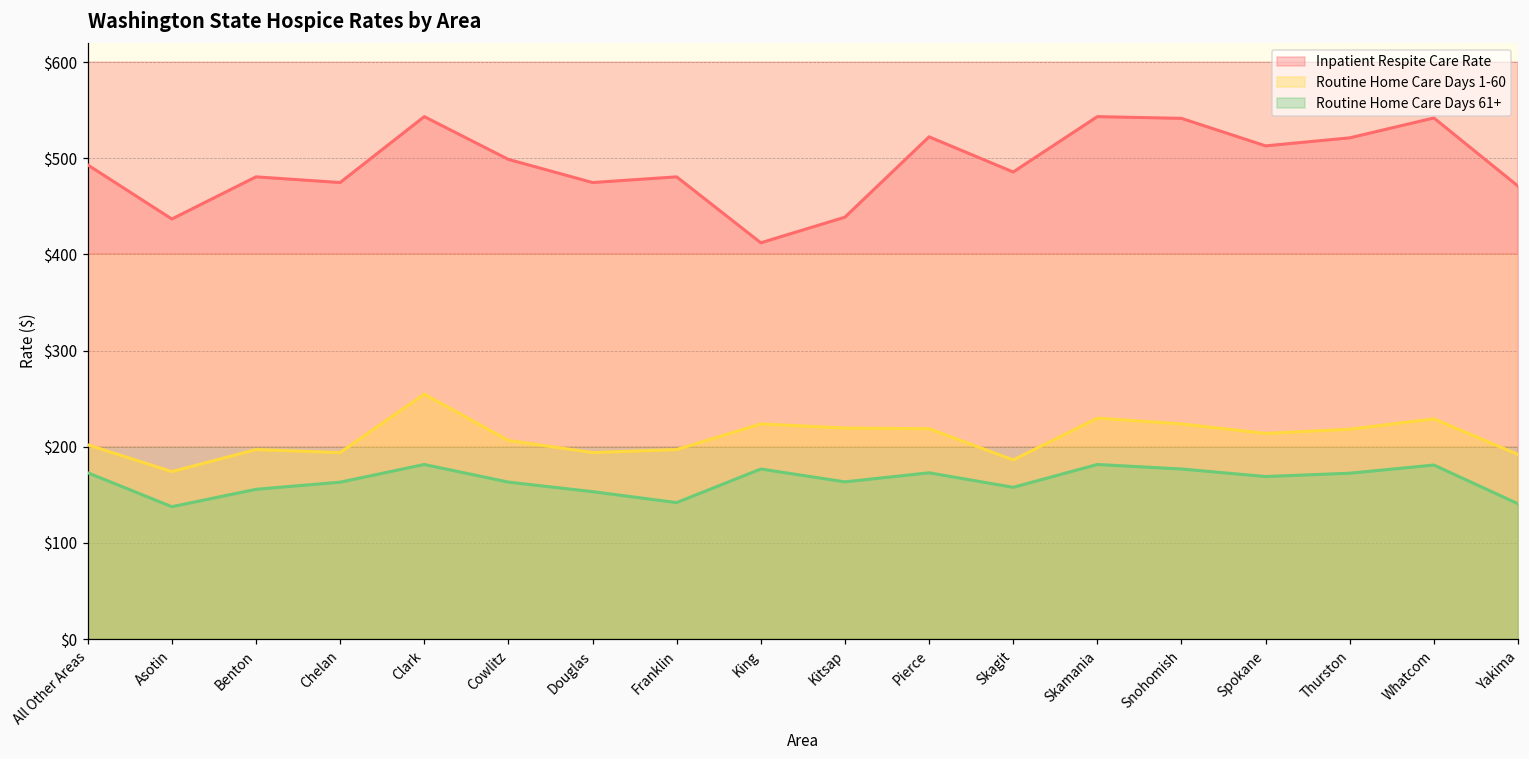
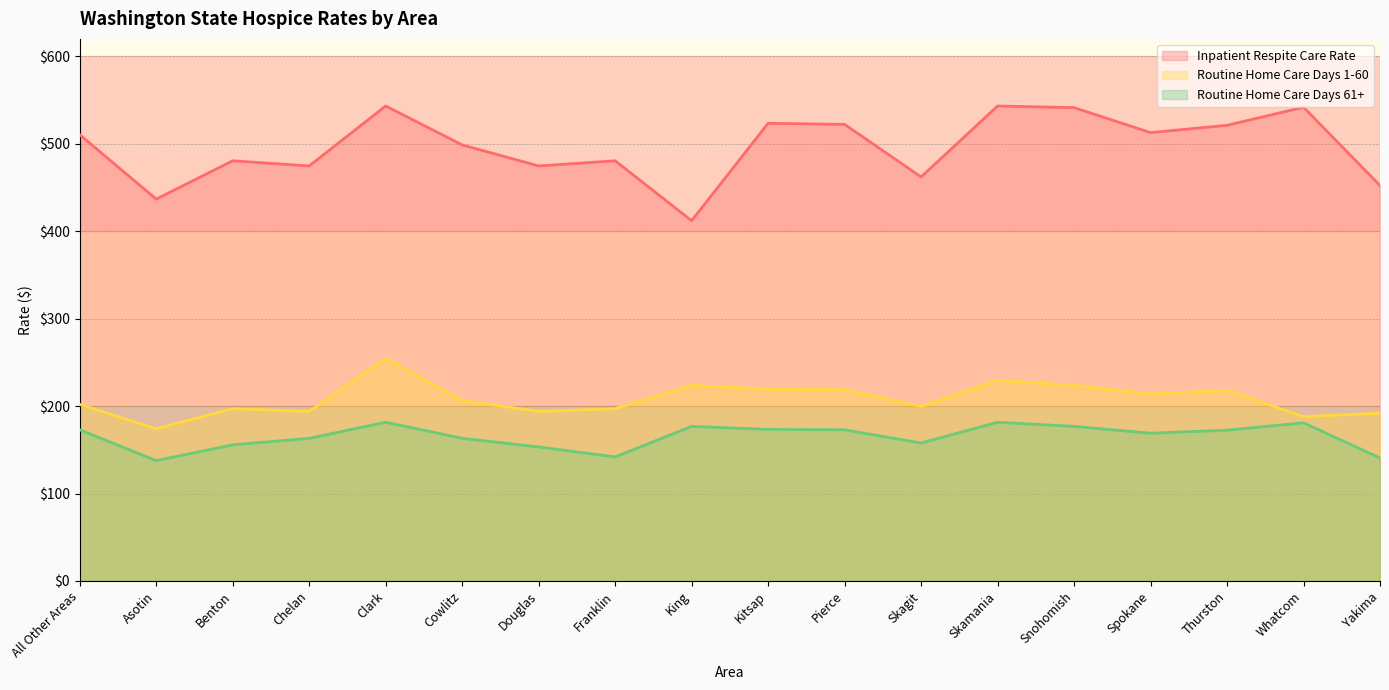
Inpatient Respite Care Rate, All Other Areas: $490 -> $510
Inpatient Respite Care Rate, Kitsap: $440 -> $520
Routine Home Care Days 61+, Kitsap: $160 -> $170
Inpatient Respite Care Rate, Skagit: $490 -> $460
Routine Home Care Days 1-60, Skagit: $190 -> $200
Routine Home Care Days 1-60, Whatcom: $230 -> $190
Inpatient Respite Care Rate, Yakima: $470 -> $450
